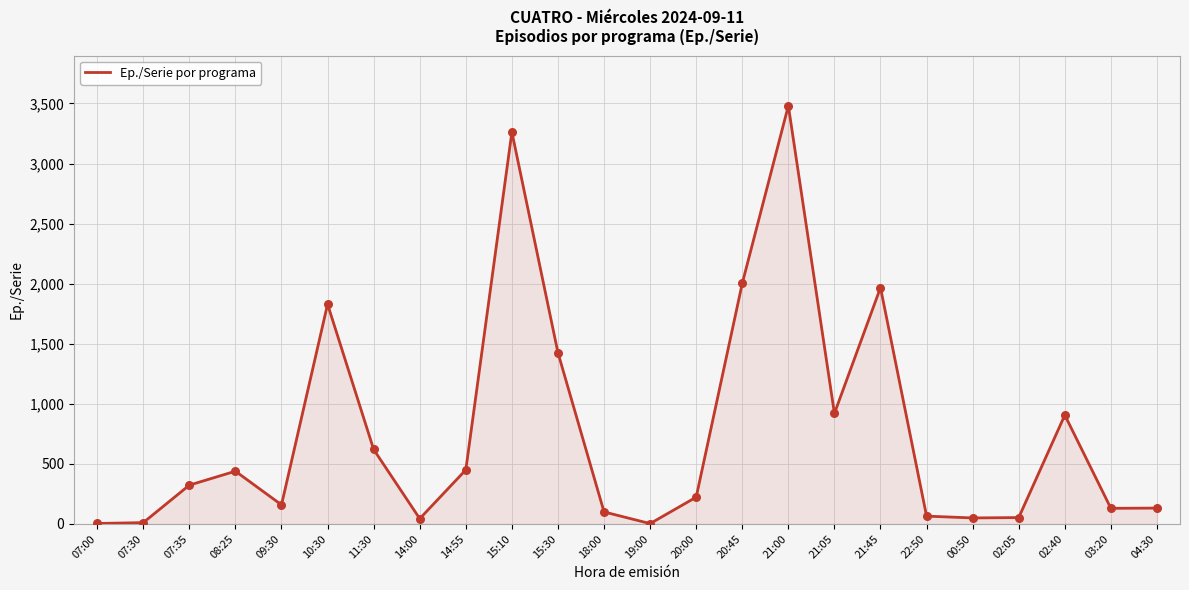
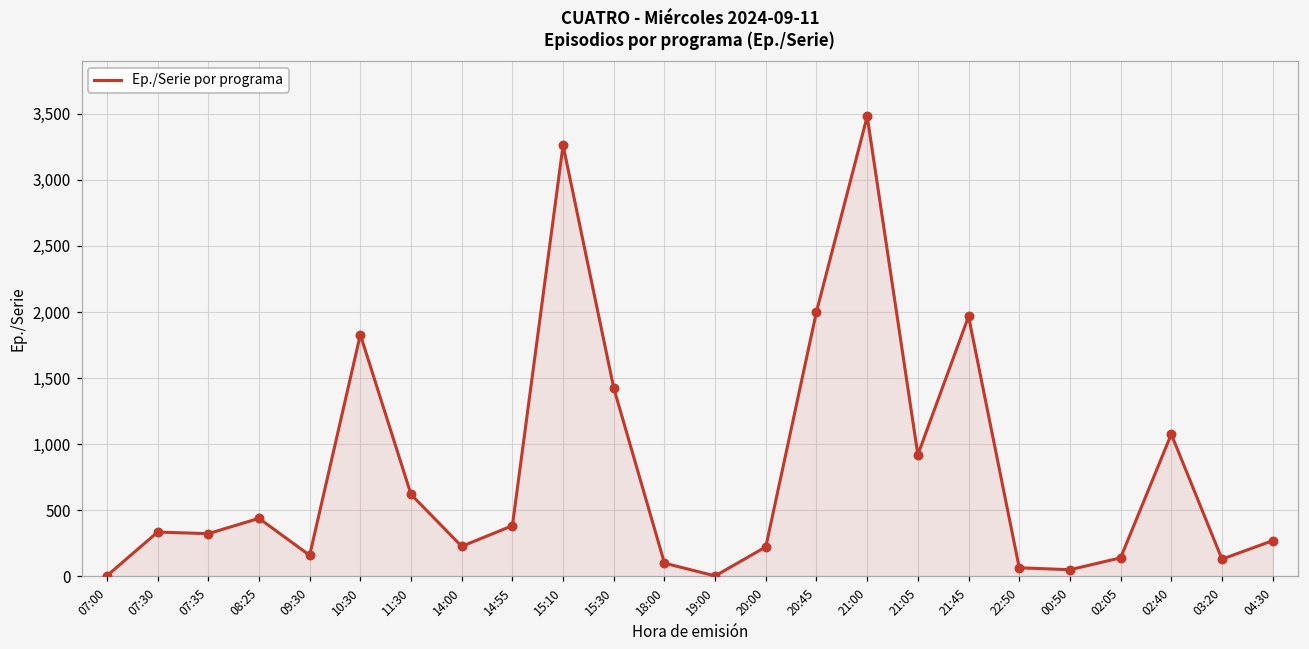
07:30: 10 -> 340
14:00: 40 -> 230
14:55: 450 -> 380
02:05: 50 -> 140
02:40: 910 -> 1,080
04:30: 130 -> 270
